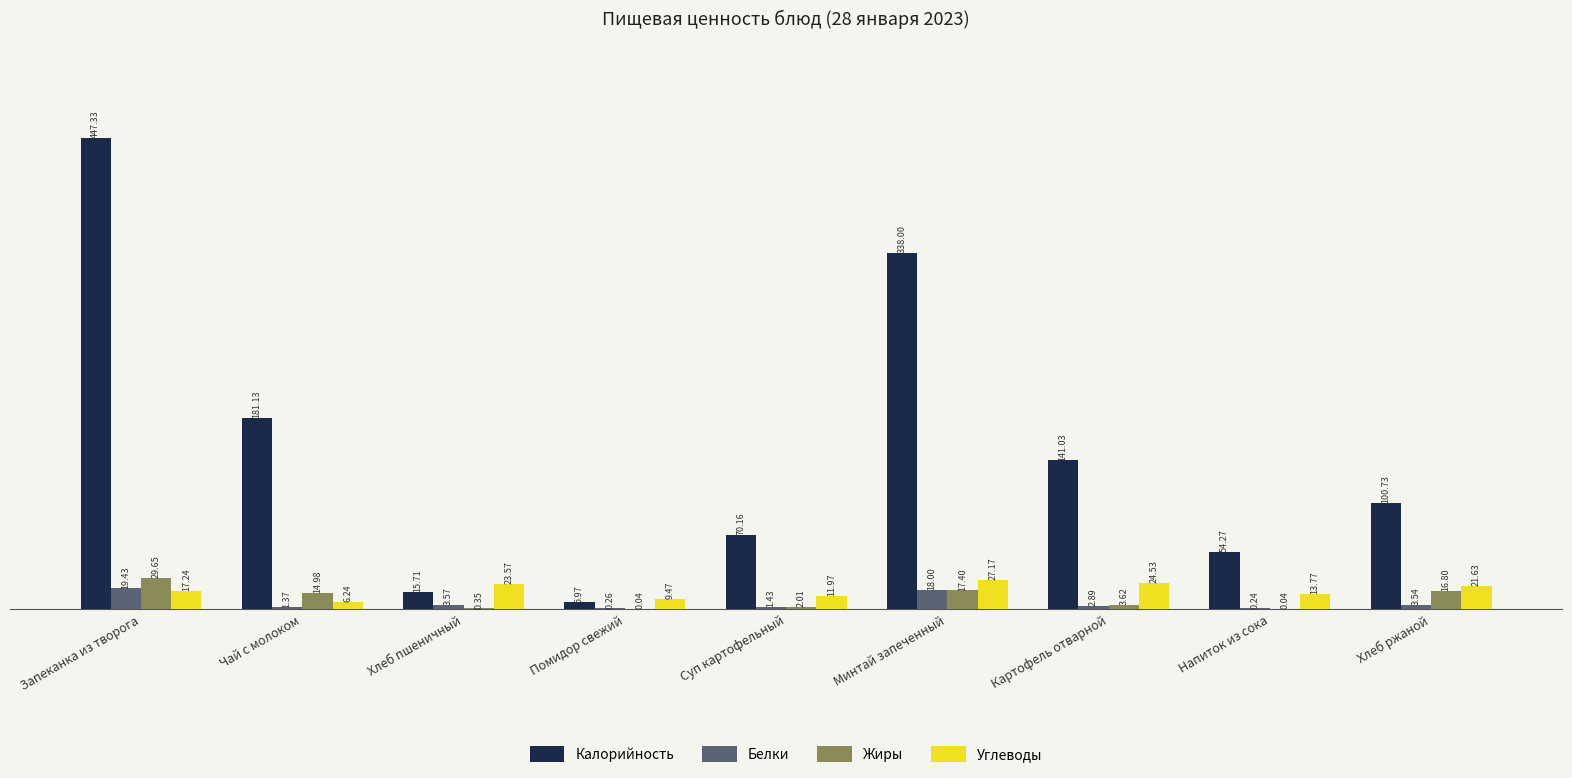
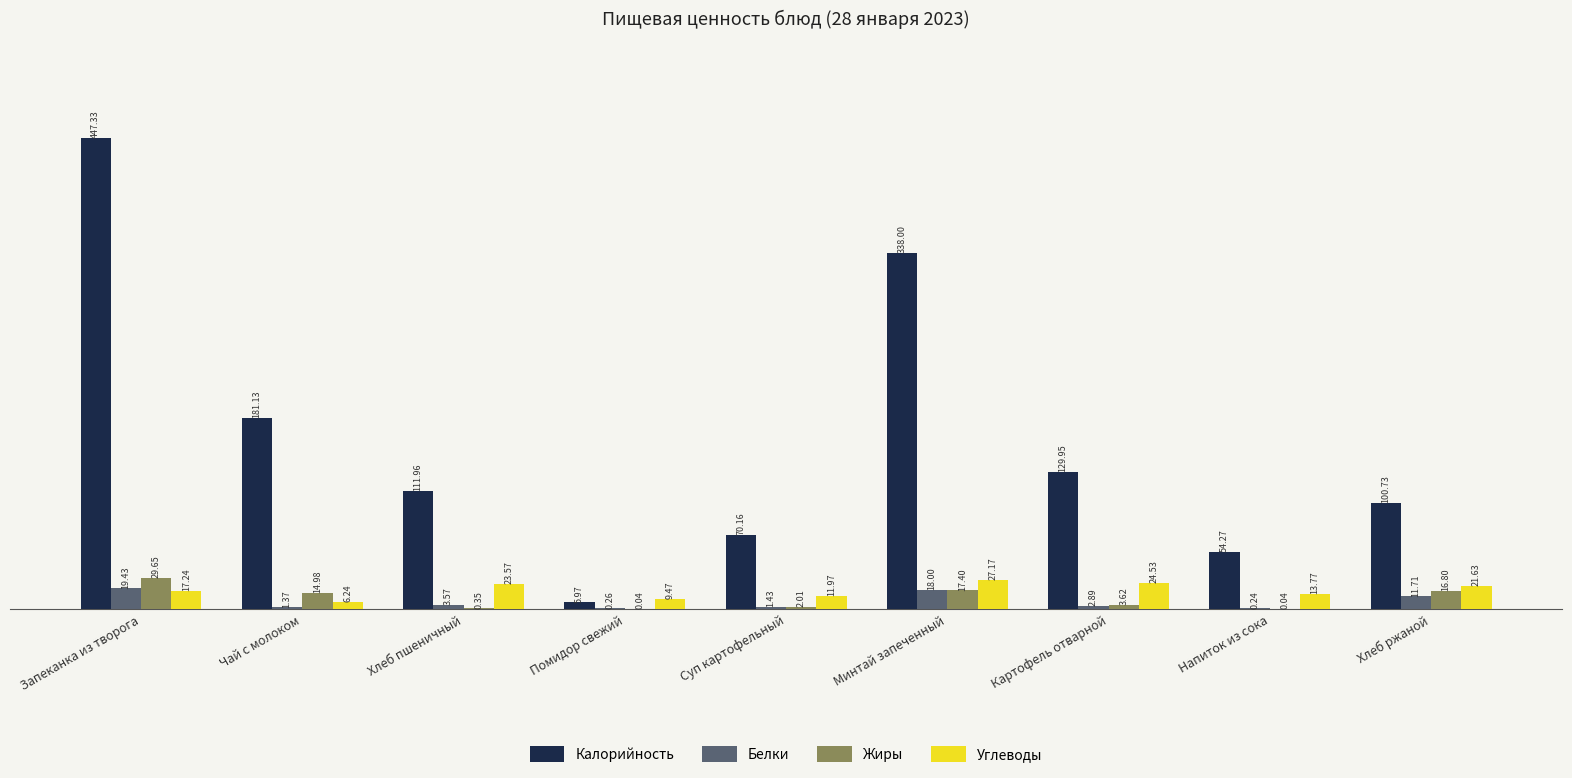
Калорийность, Хлеб пшеничный: 15.71 -> 111.96
Калорийность, Картофель отварной: 141.03 -> 129.95
Белки, Хлеб ржаной: 3.54 -> 11.71
